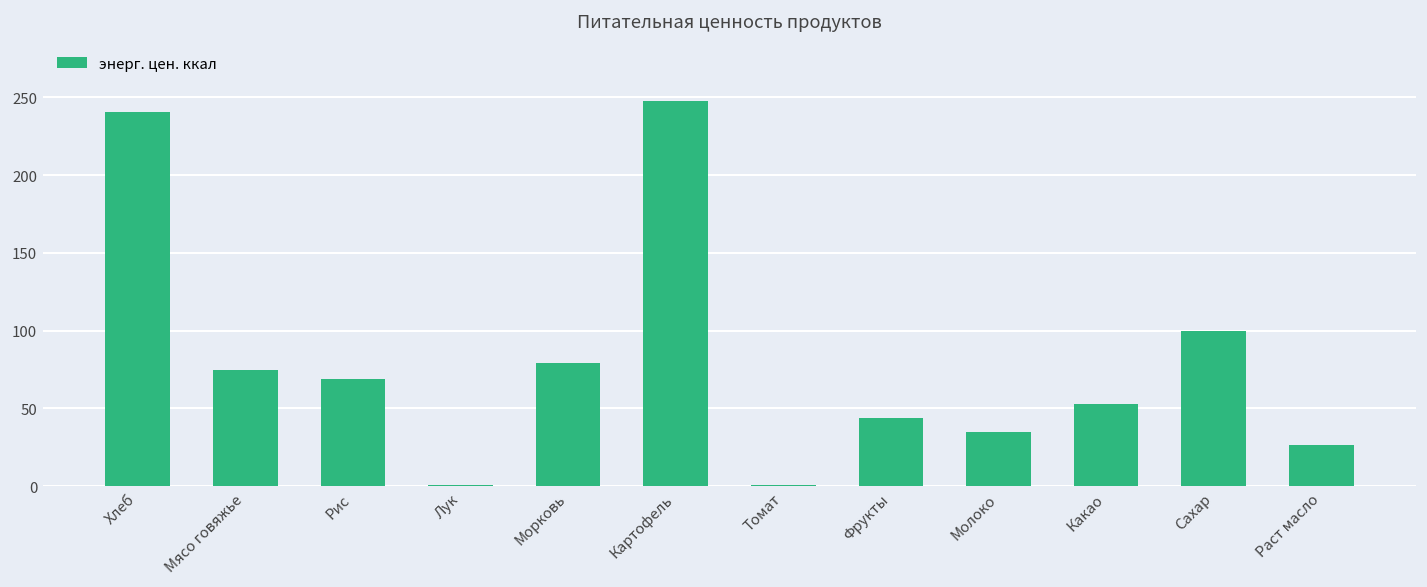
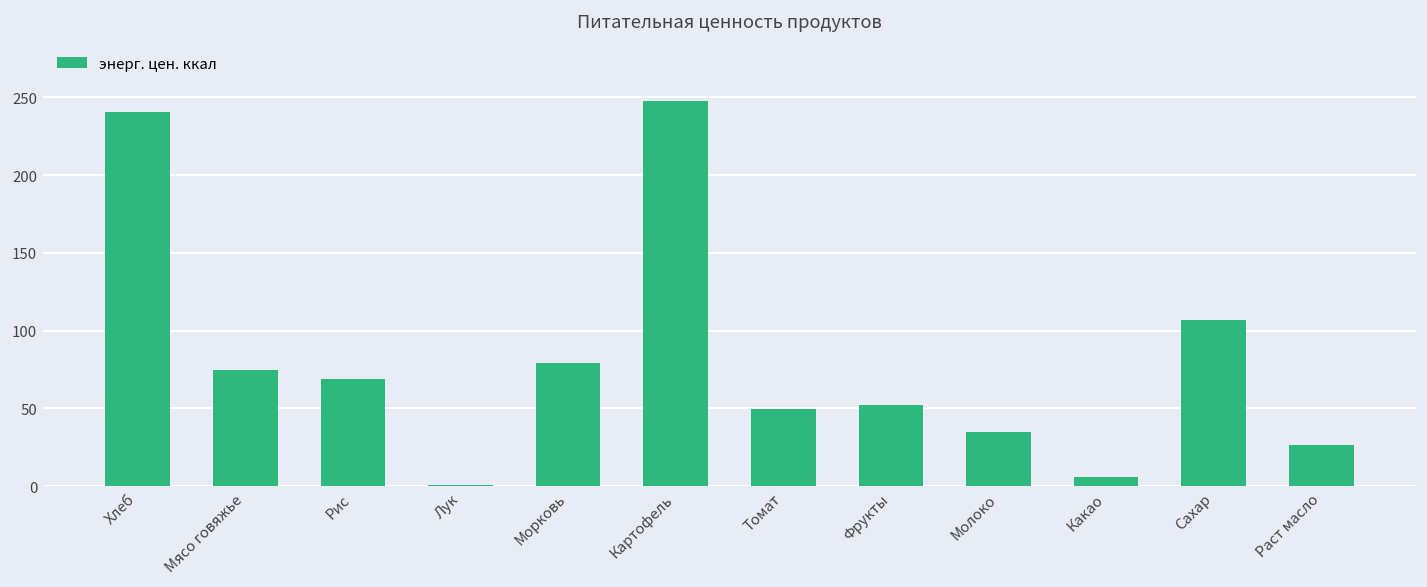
Томат: 0 -> 50
Фрукты: 44 -> 52
Какао: 53 -> 6
Сахар: 100 -> 107
